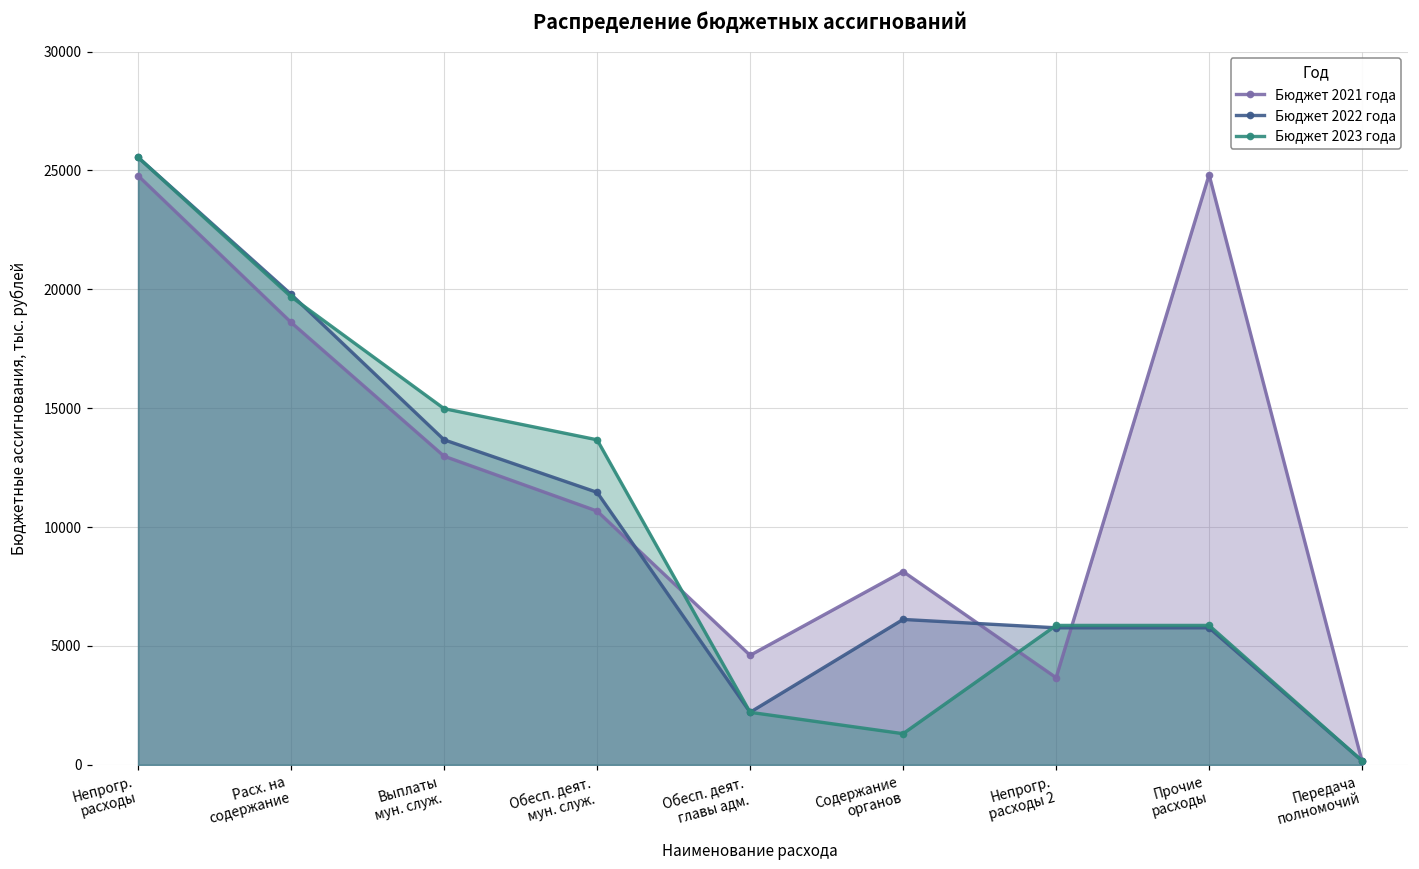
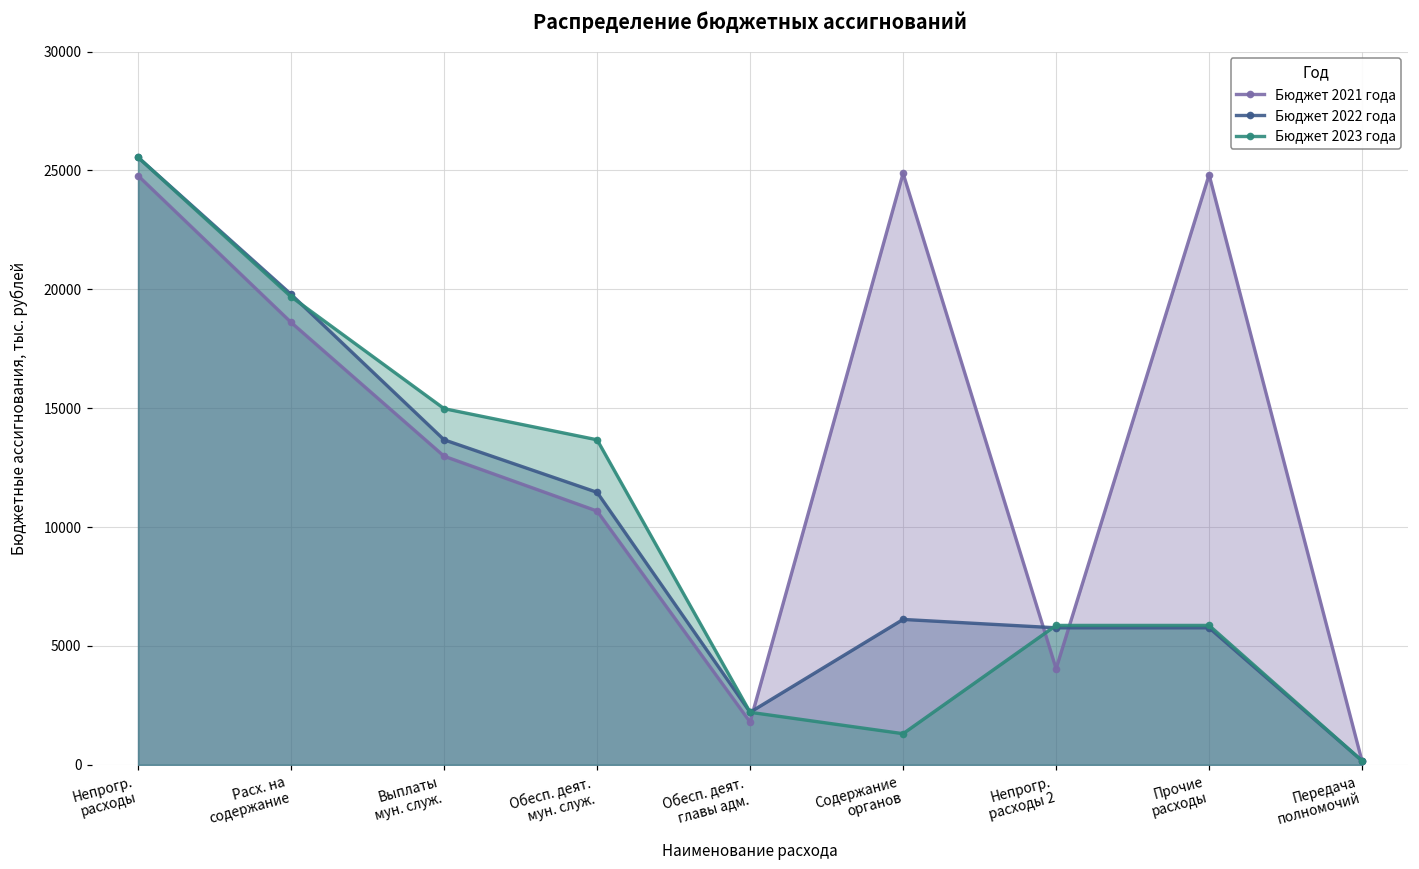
Бюджет 2021 года, Обесп. деят. главы адм.: 4600 -> 1800
Бюджет 2021 года, Содержание органов: 8100 -> 24900
Бюджет 2021 года, Непрогр. расходы 2: 3700 -> 4000
